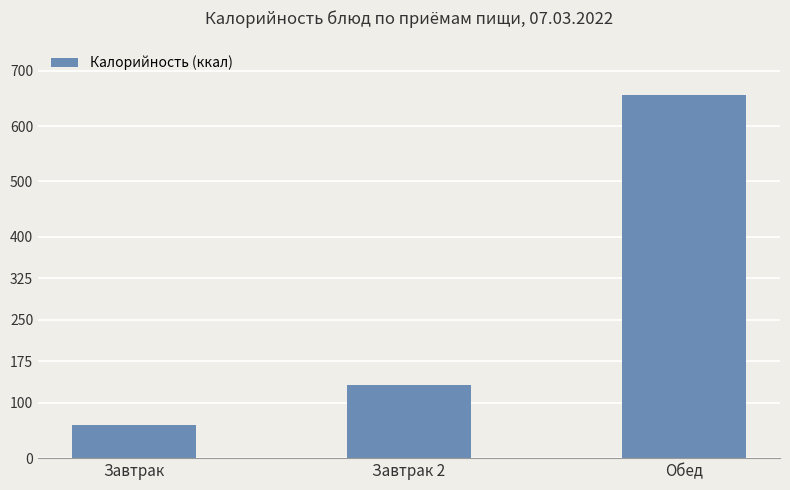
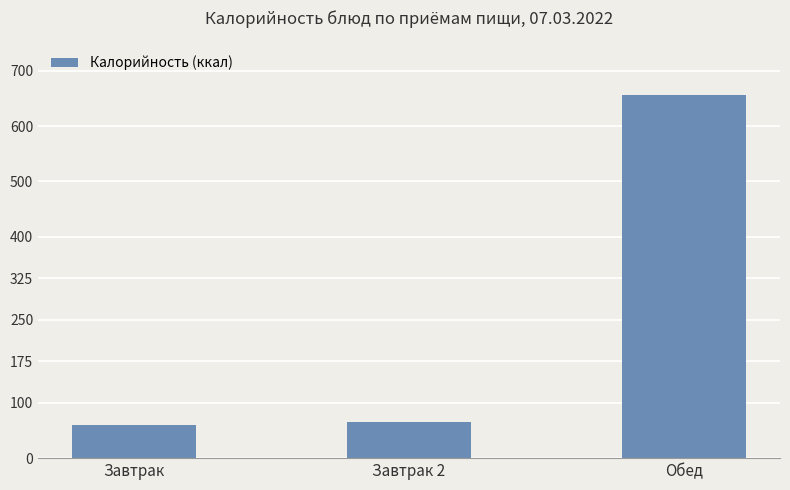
Завтрак 2: 130 -> 70
